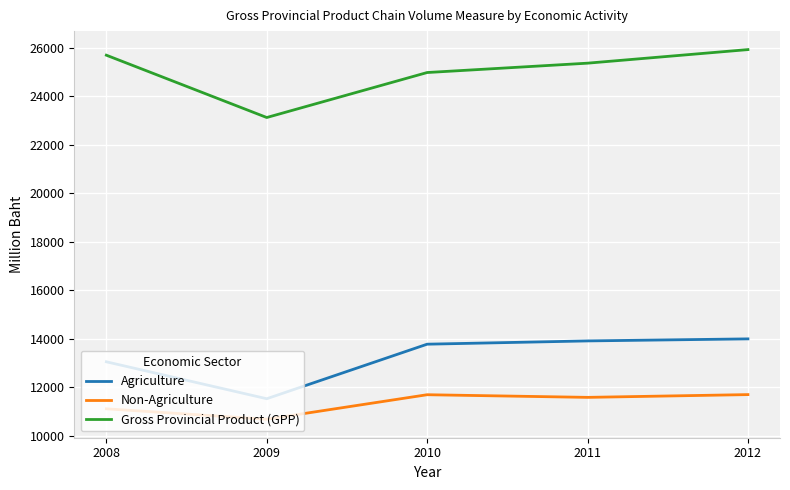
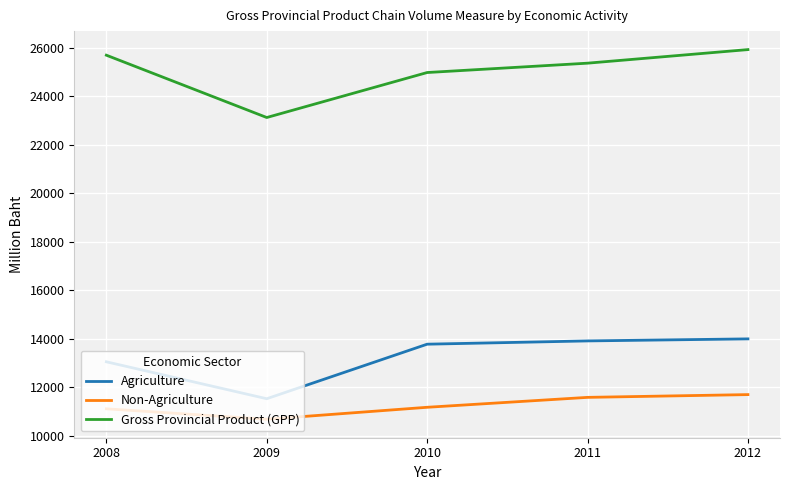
Non-Agriculture, 2010: 11700 -> 11200
